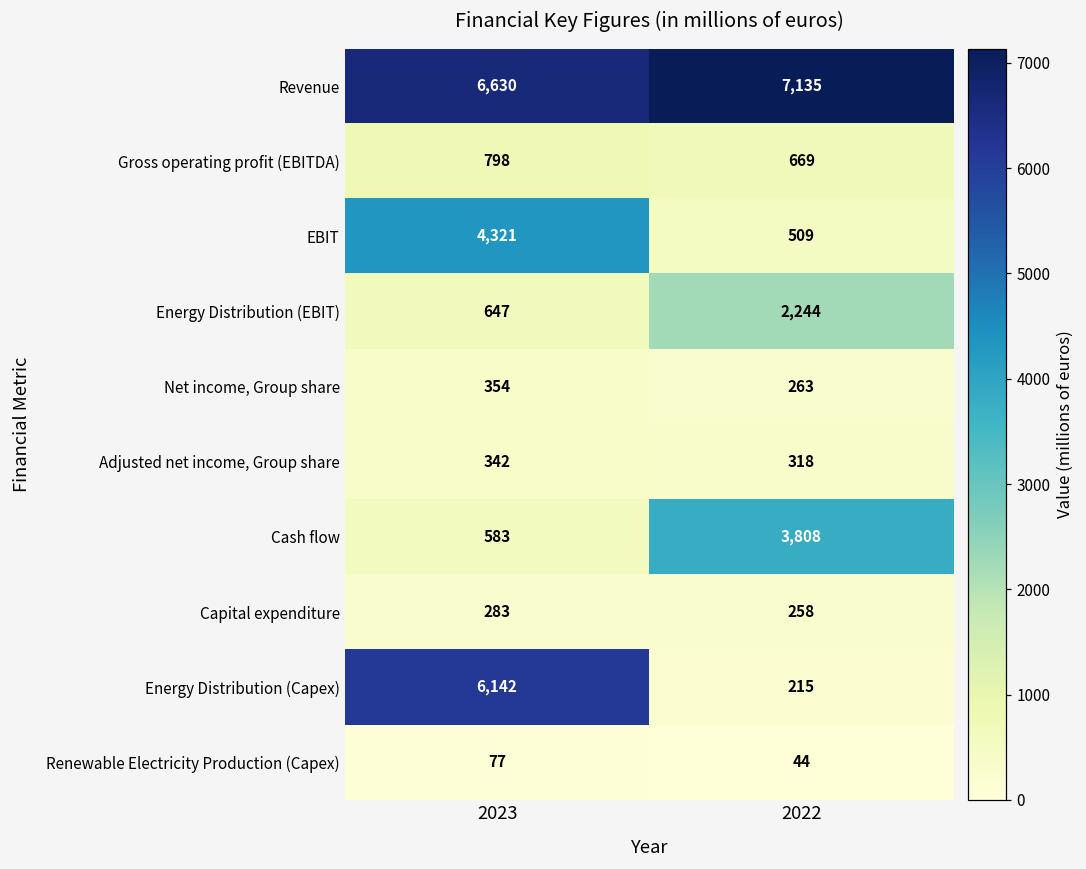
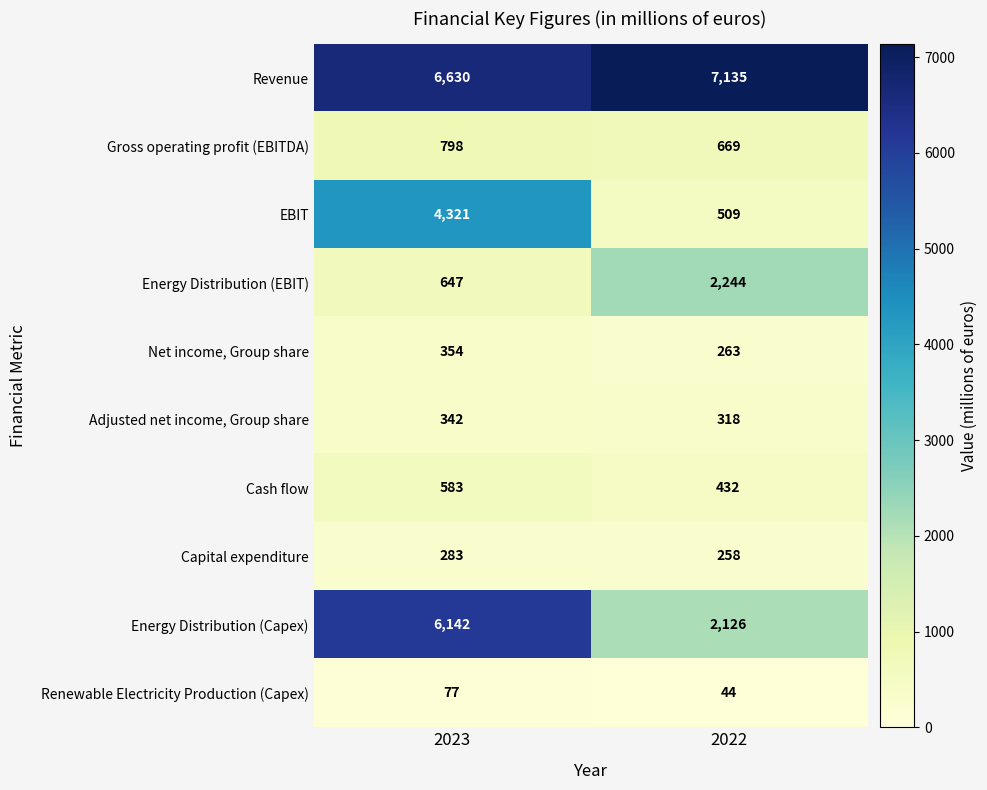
Cash flow, 2022: 3,808 -> 432
Energy Distribution (Capex), 2022: 215 -> 2,126
